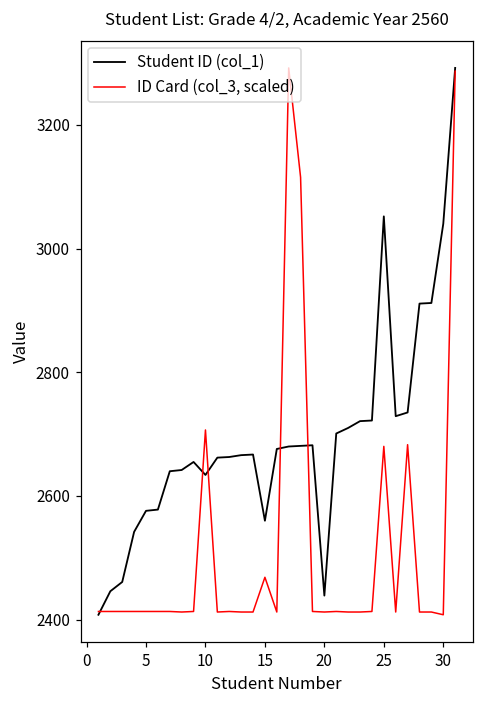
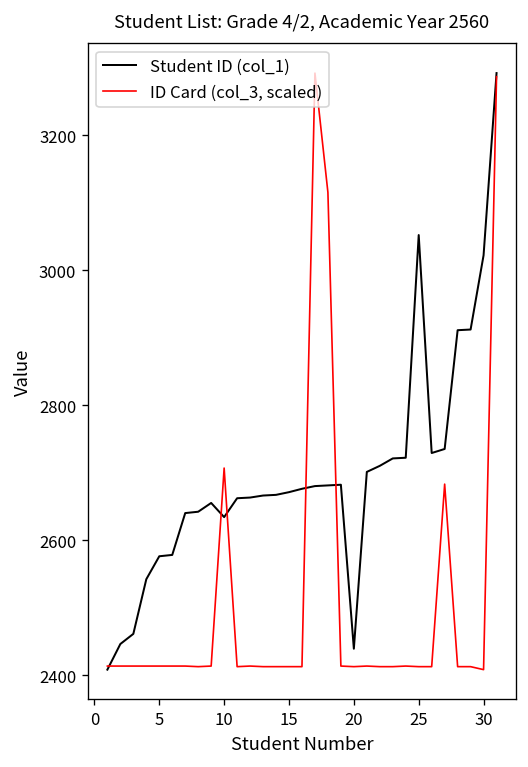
Student ID (col_1), 15: 2560 -> 2670
ID Card (col_3, scaled), 15: 2470 -> 2410
ID Card (col_3, scaled), 25: 2680 -> 2410
Student ID (col_1), 30: 3040 -> 3020
